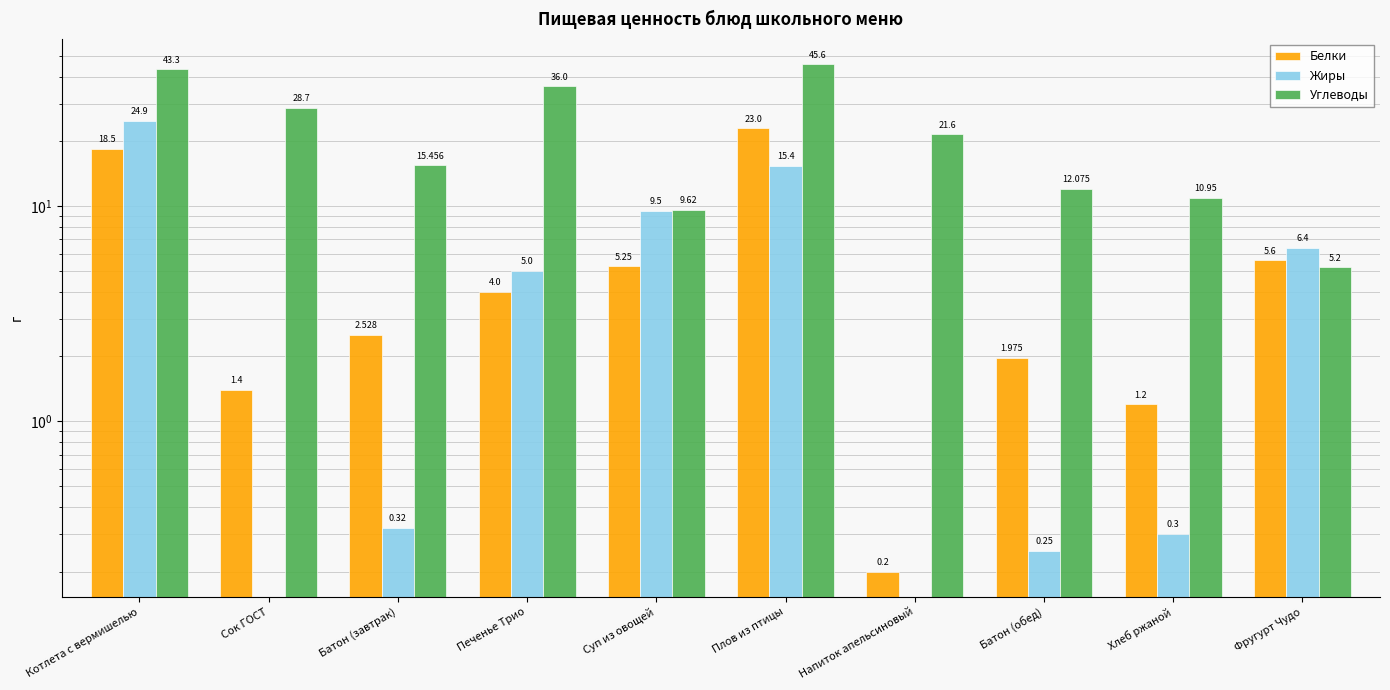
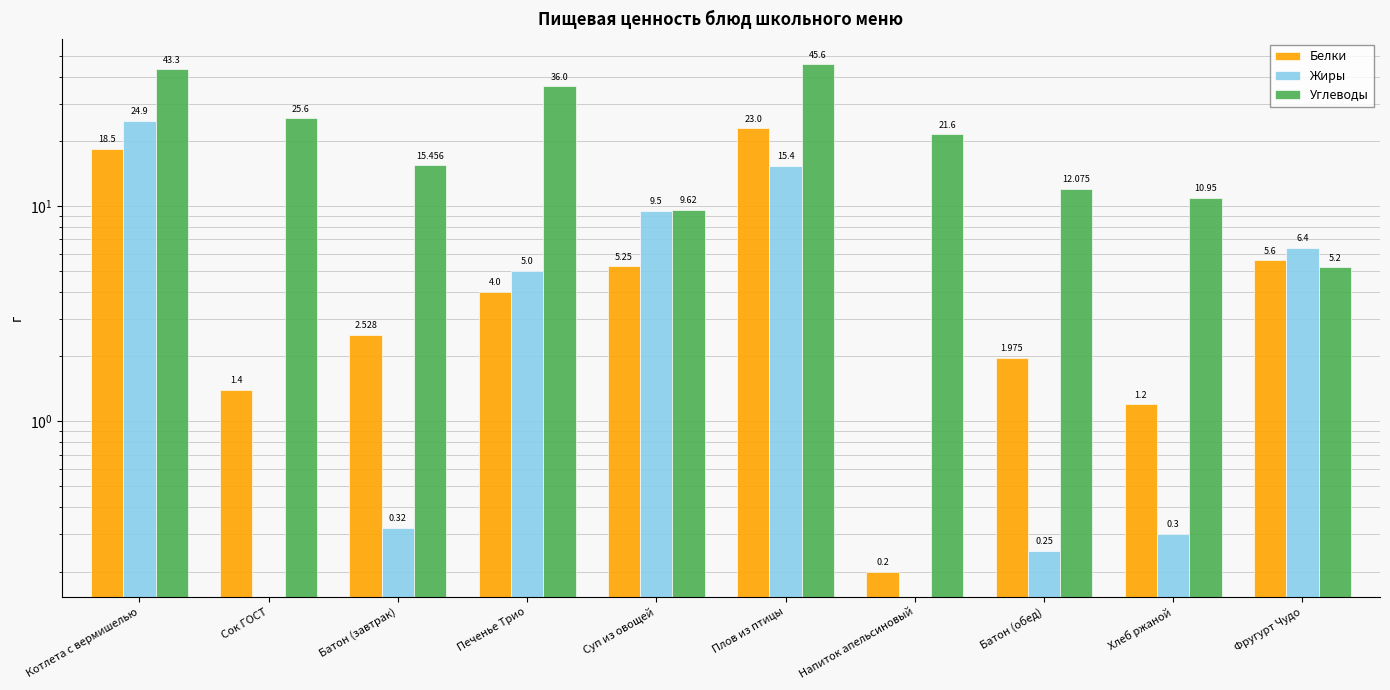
Углеводы, Сок ГОСТ: 28.7 -> 25.6
